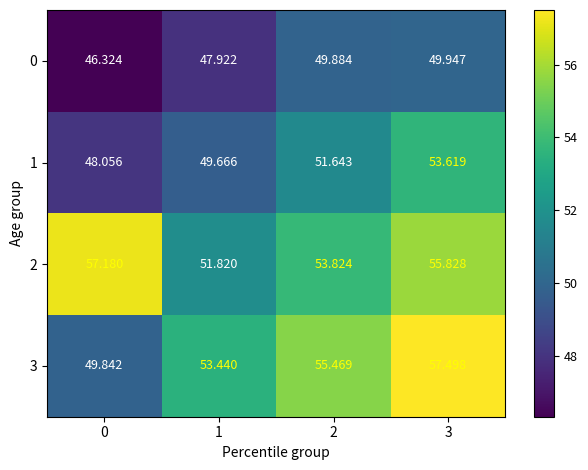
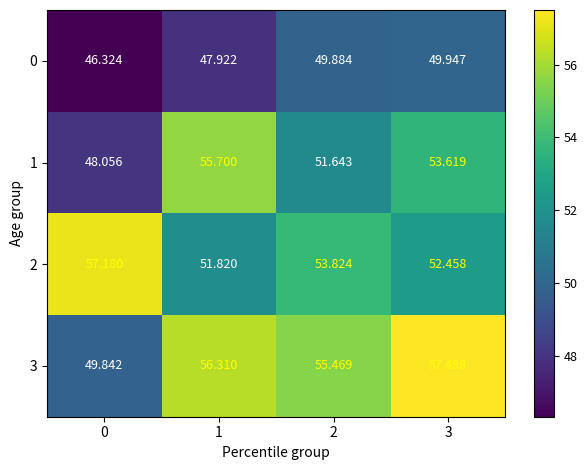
1, 1: 49.666 -> 55.700
2, 3: 55.828 -> 52.458
3, 1: 53.440 -> 56.310
